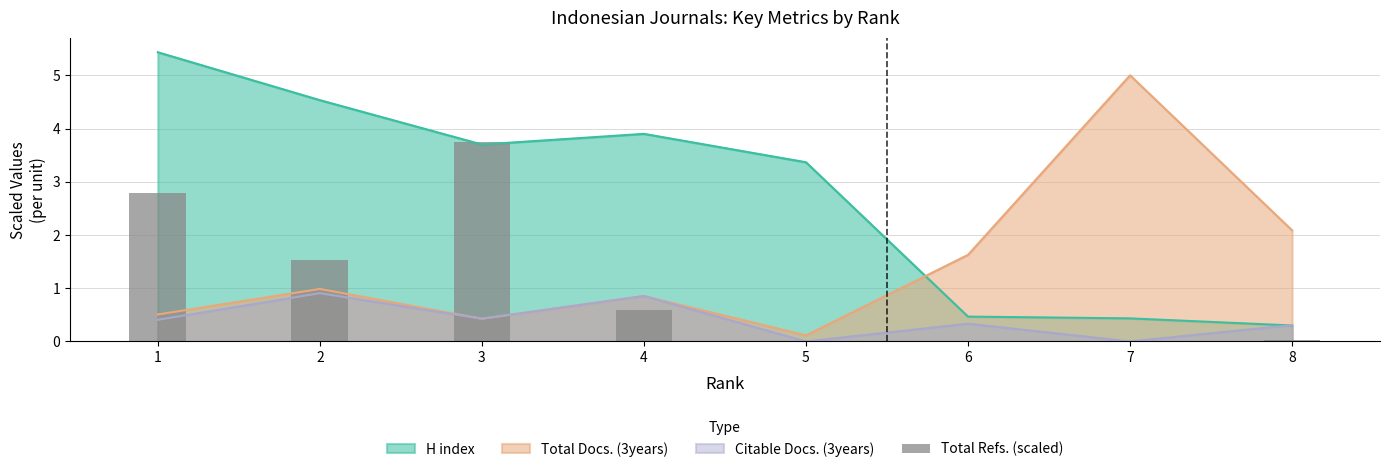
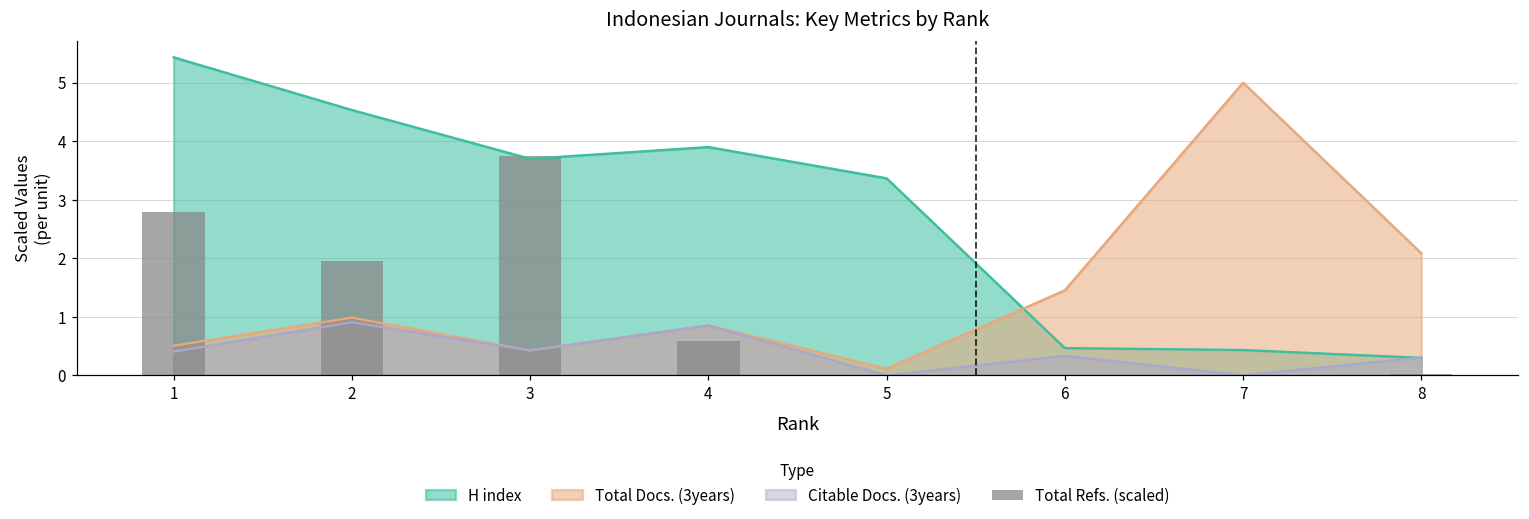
Total Refs. (scaled), 2: 1.5 -> 2.0
Total Docs. (3years), 6: 1.6 -> 1.5
